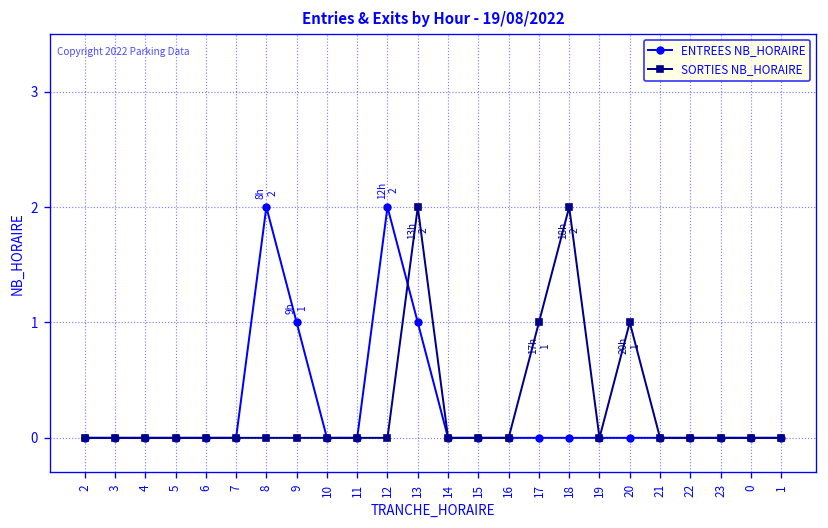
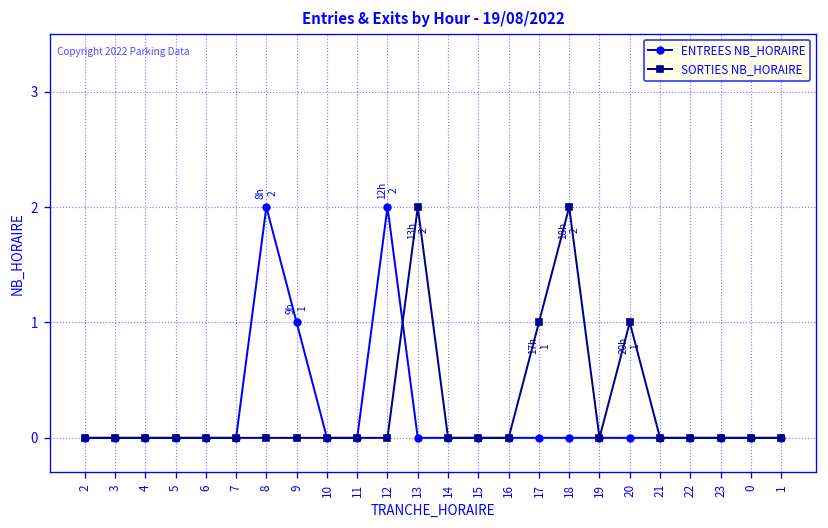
ENTREES NB_HORAIRE, 13: 1 -> 0
